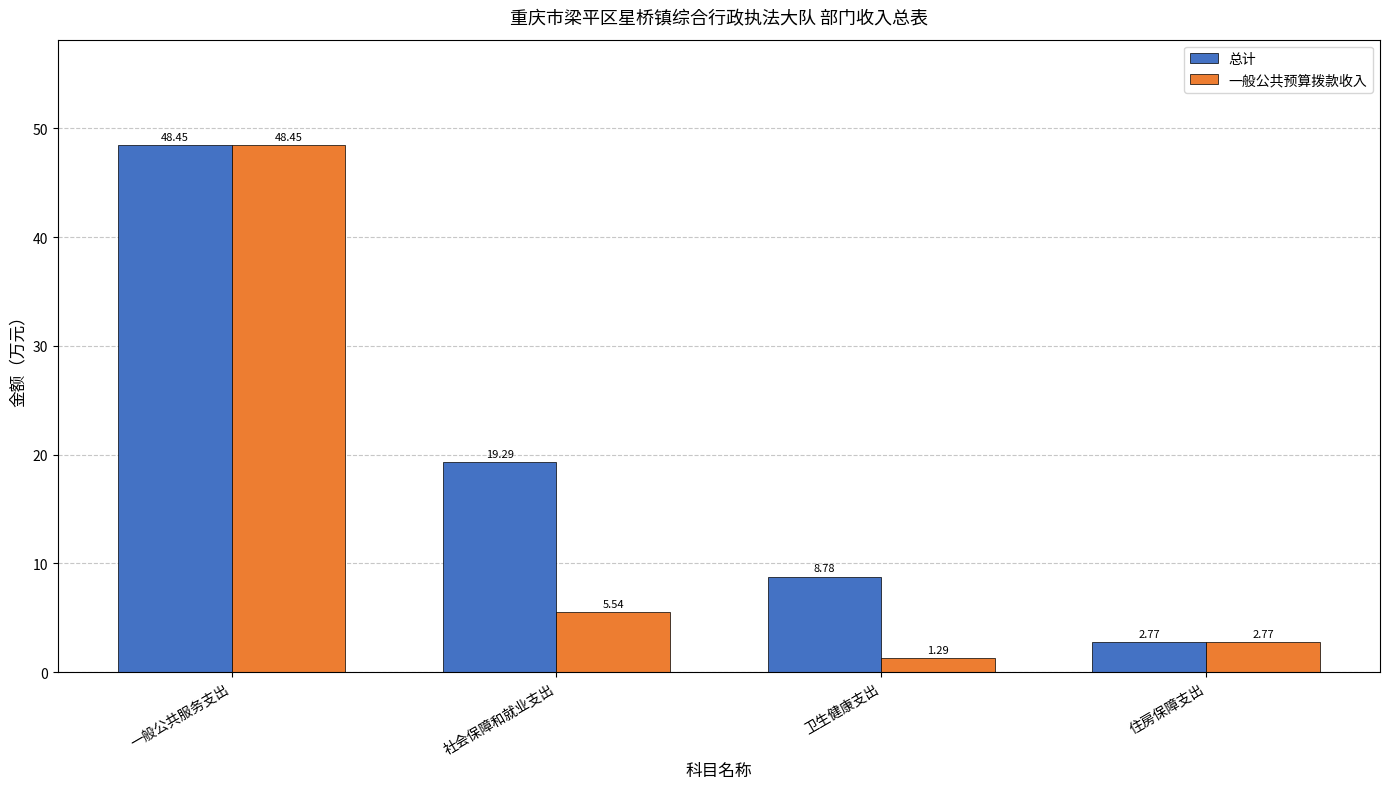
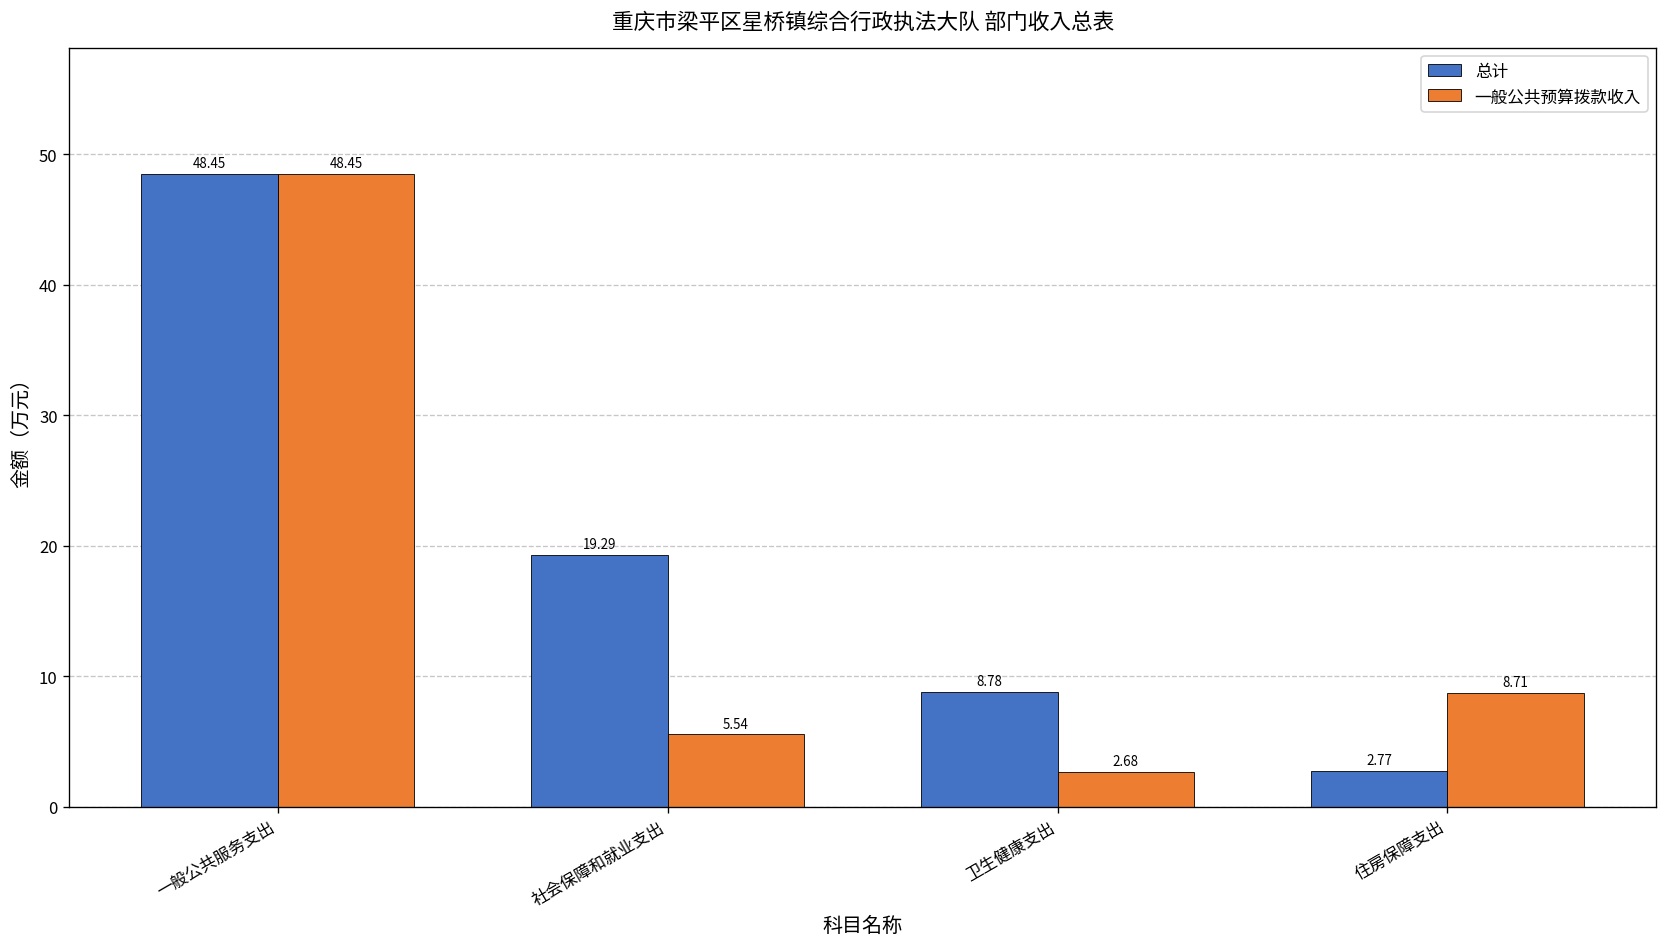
一般公共预算拨款收入, 卫生健康支出: 1.29 -> 2.68
一般公共预算拨款收入, 住房保障支出: 2.77 -> 8.71
